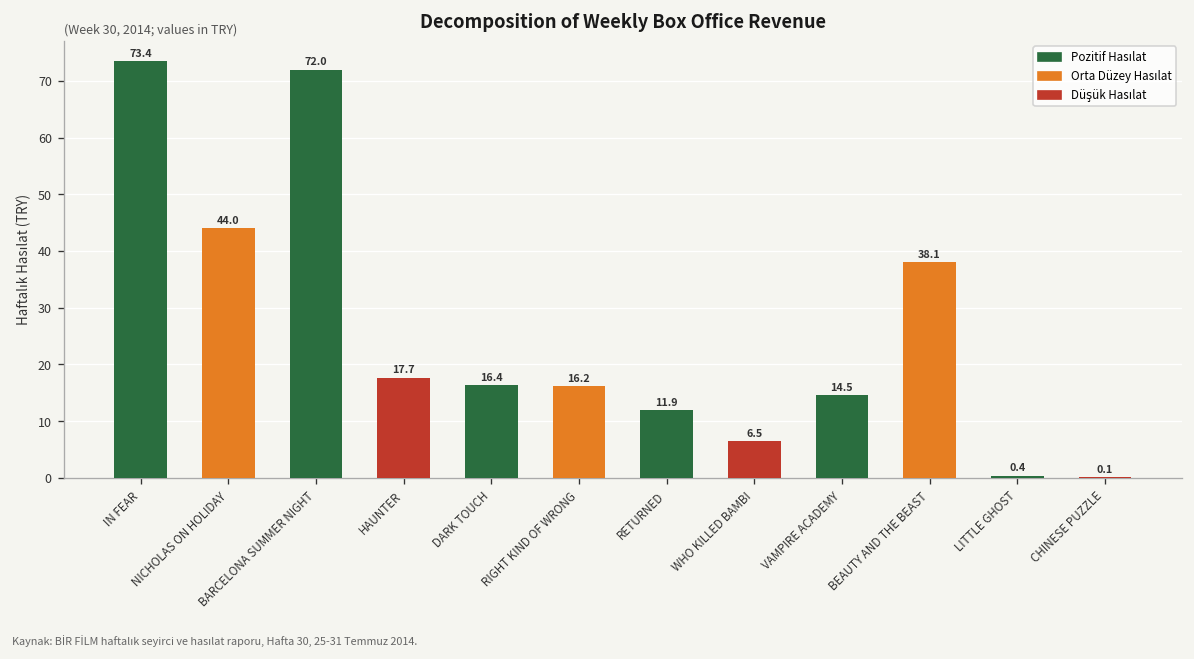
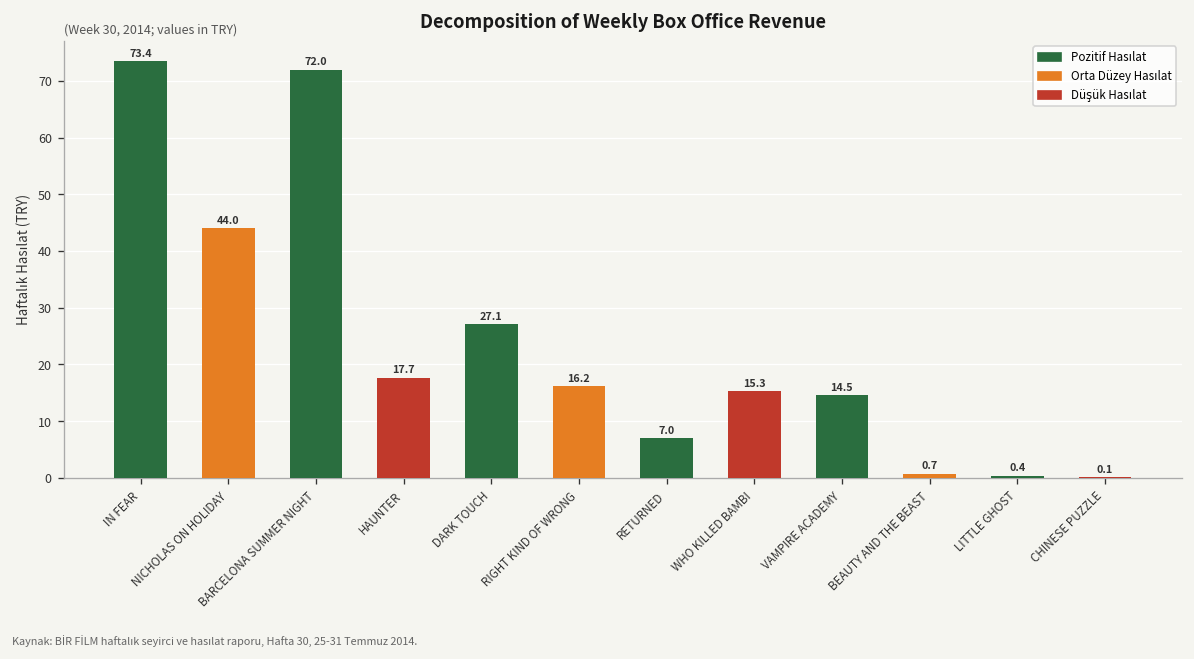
DARK TOUCH: 16.4 -> 27.1
RETURNED: 11.9 -> 7.0
WHO KILLED BAMBI: 6.5 -> 15.3
BEAUTY AND THE BEAST: 38.1 -> 0.7
